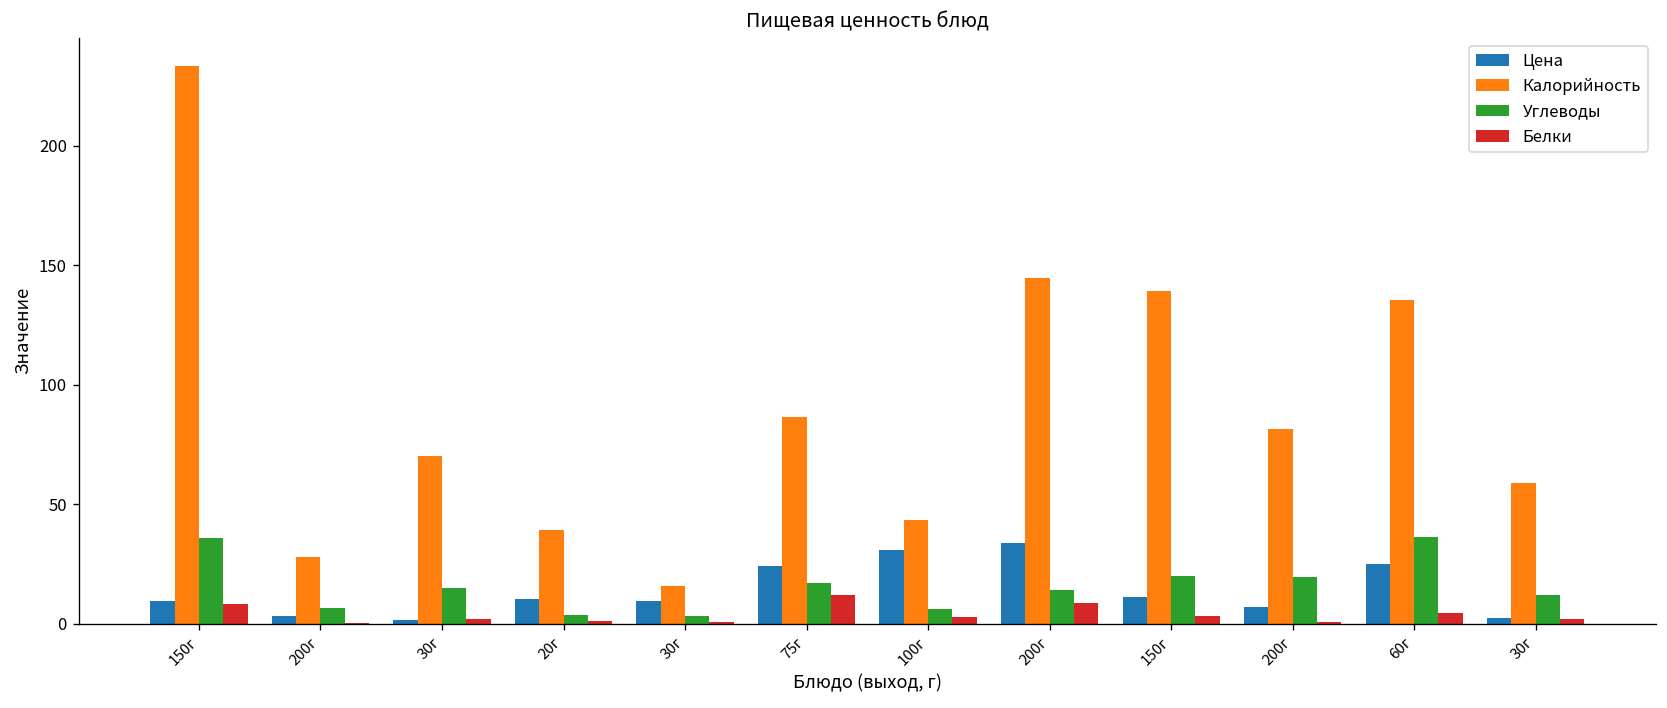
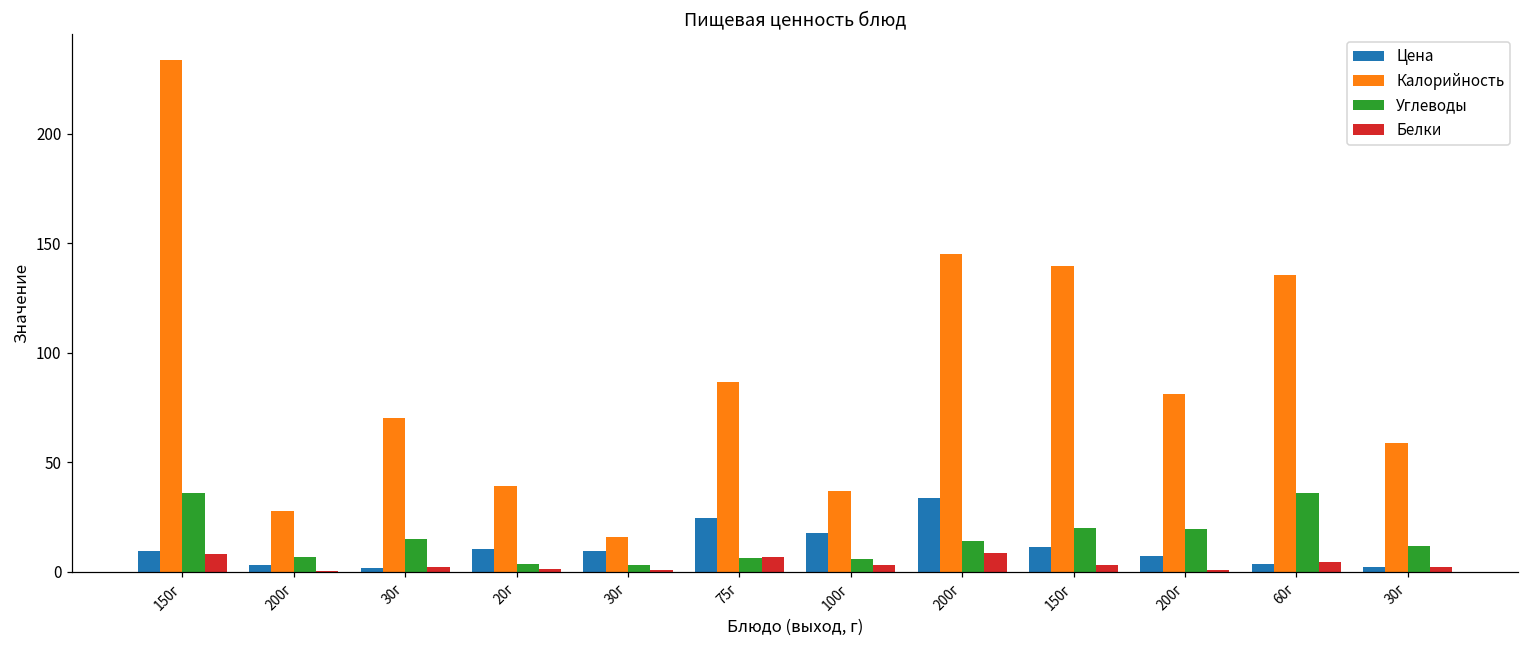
Углеводы, 75г: 17 -> 6
Белки, 75г: 12 -> 7
Цена, 100г: 31 -> 18
Калорийность, 100г: 44 -> 37
Цена, 60г: 25 -> 3
